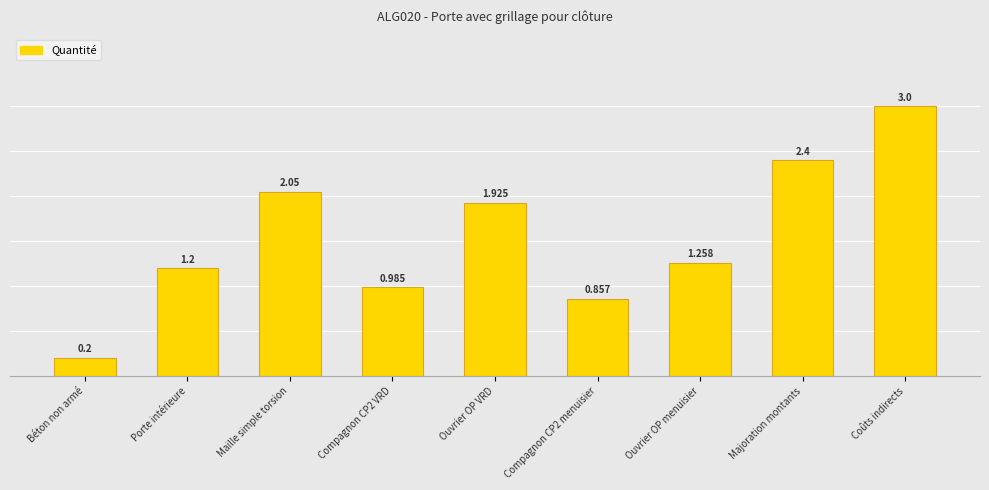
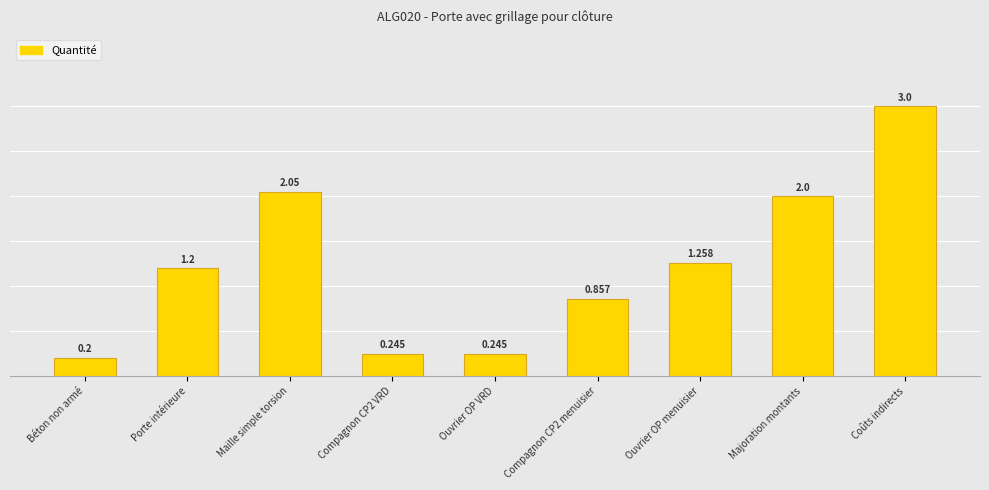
Compagnon CP2 VRD: 0.985 -> 0.245
Ouvrier OP VRD: 1.925 -> 0.245
Majoration montants: 2.4 -> 2.0
